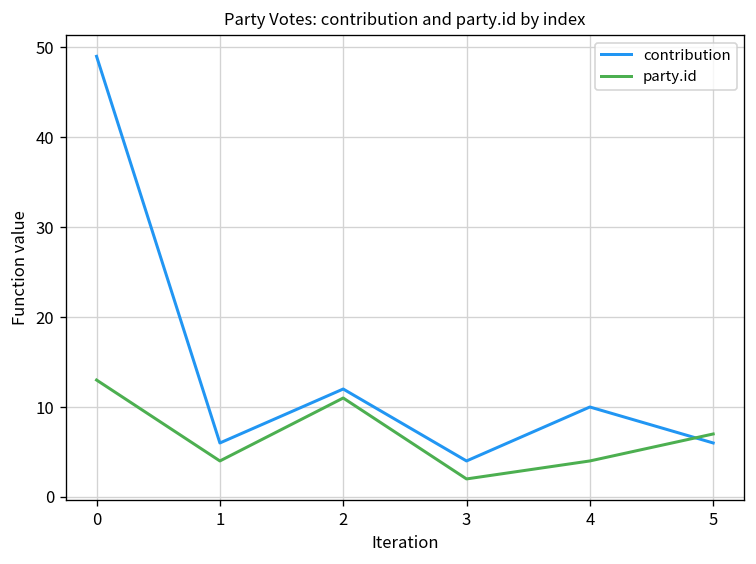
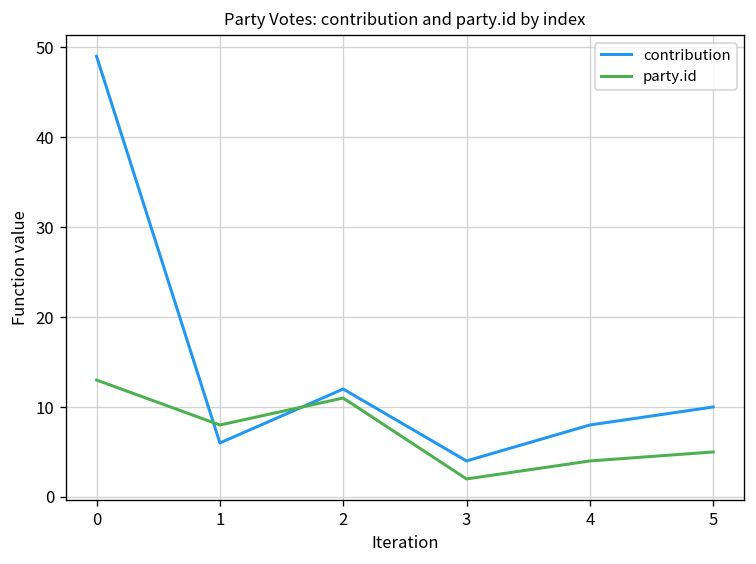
party.id, 1: 4 -> 8
contribution, 4: 10 -> 8
contribution, 5: 6 -> 10
party.id, 5: 7 -> 5
